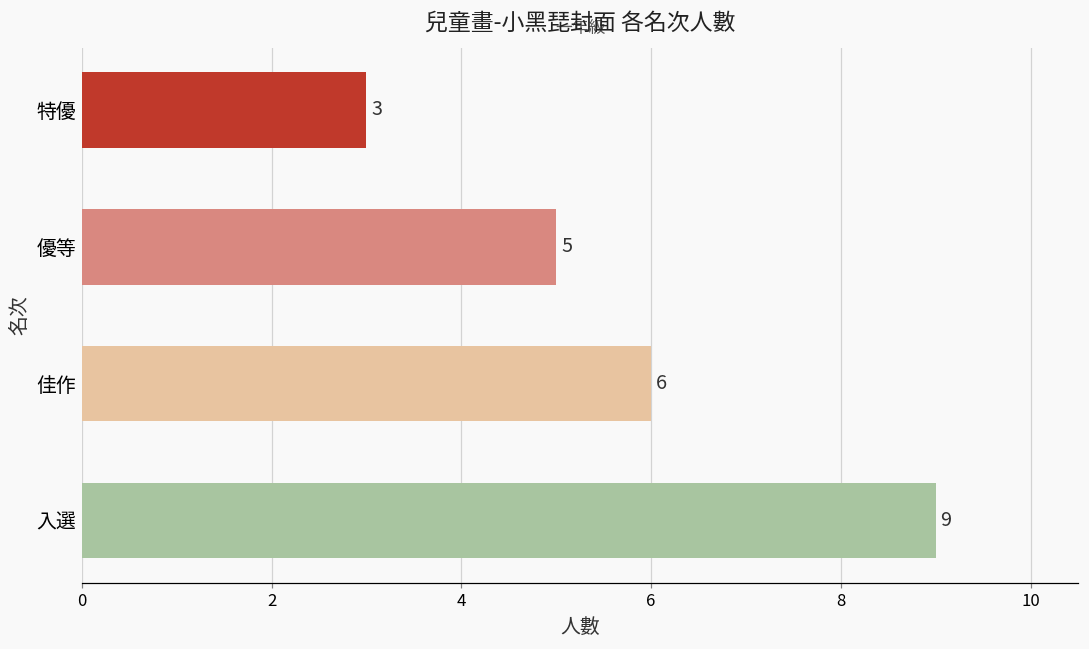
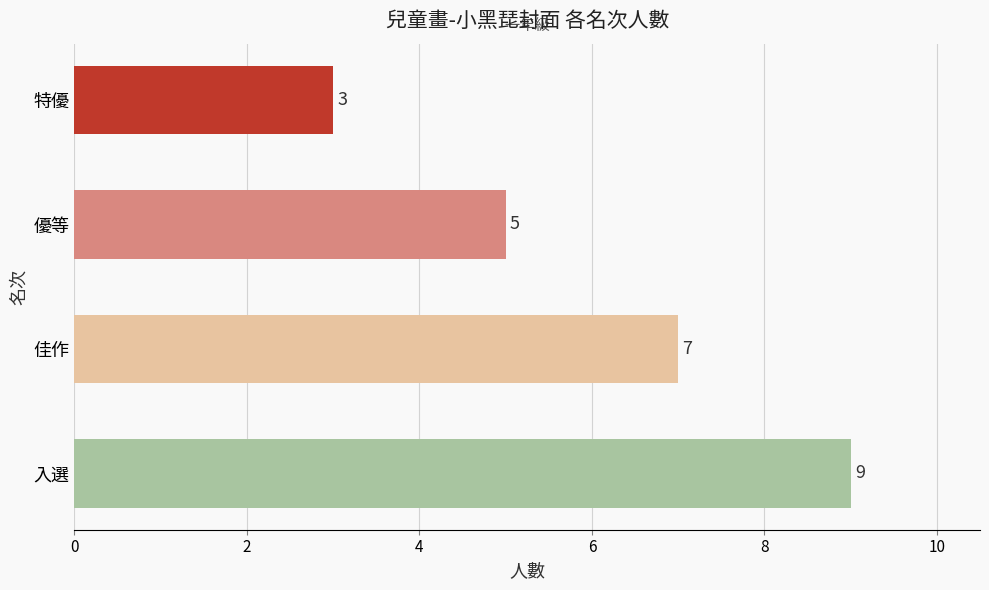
佳作: 6 -> 7
